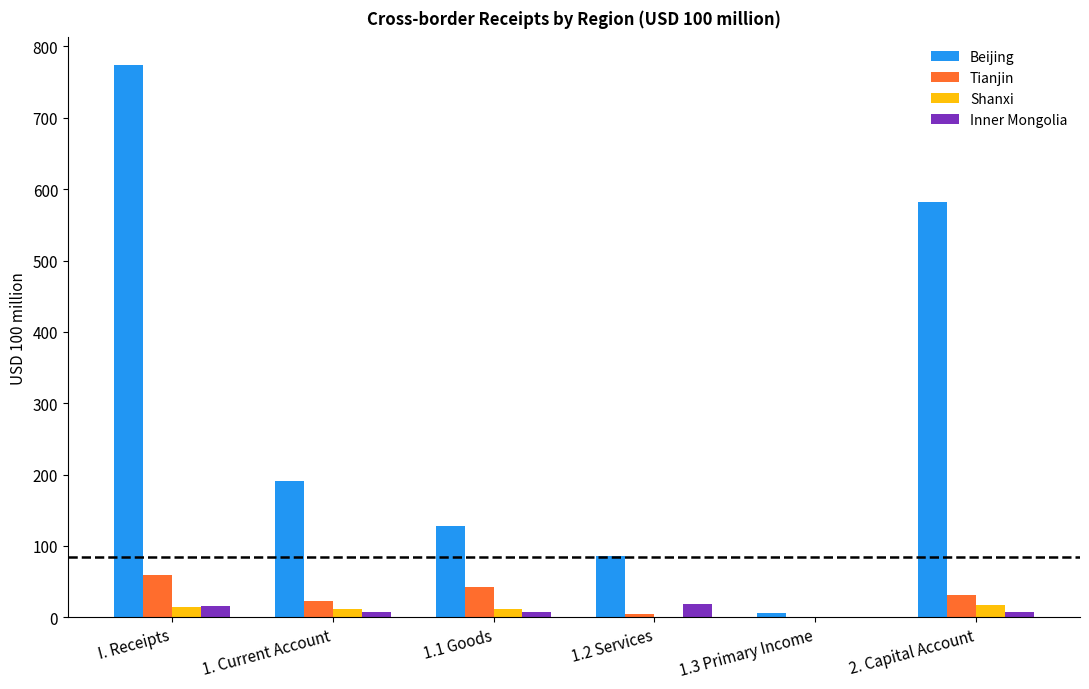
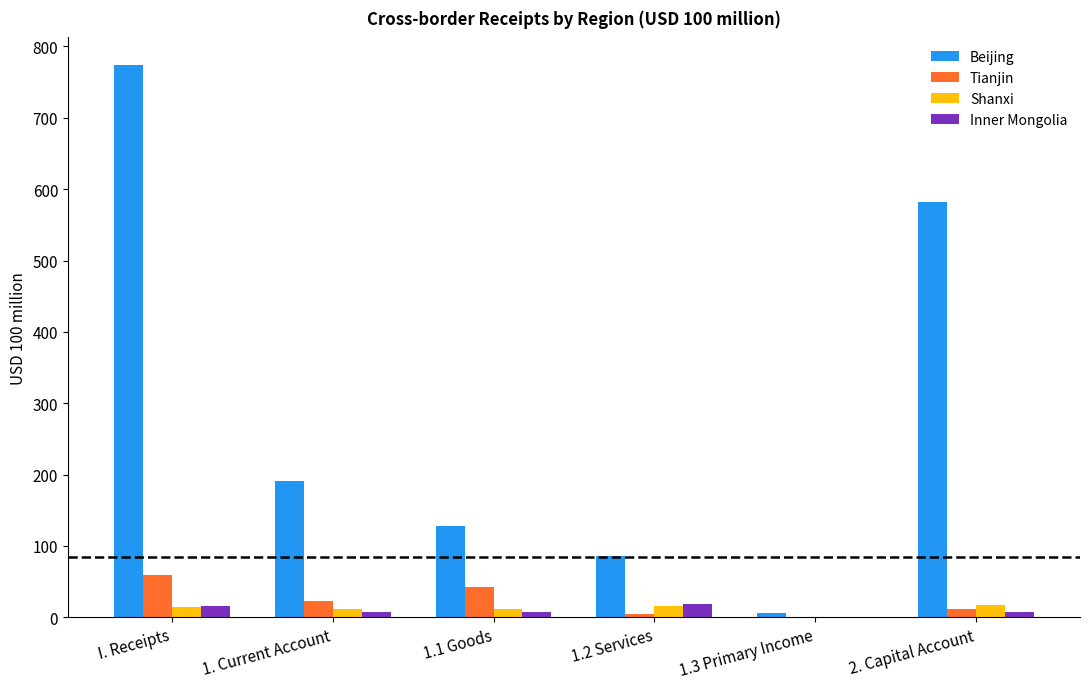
Shanxi, 1.2 Services: 0 -> 20
Tianjin, 2. Capital Account: 30 -> 10
